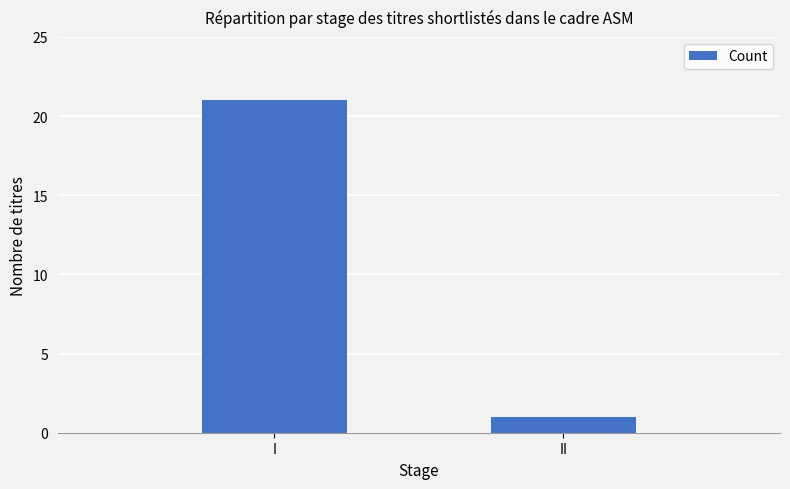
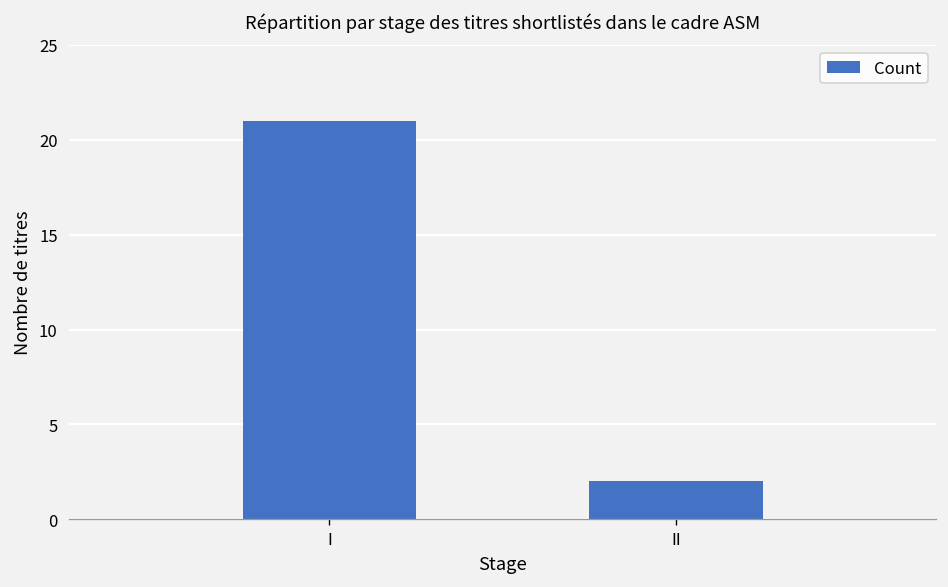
II: 1 -> 2
